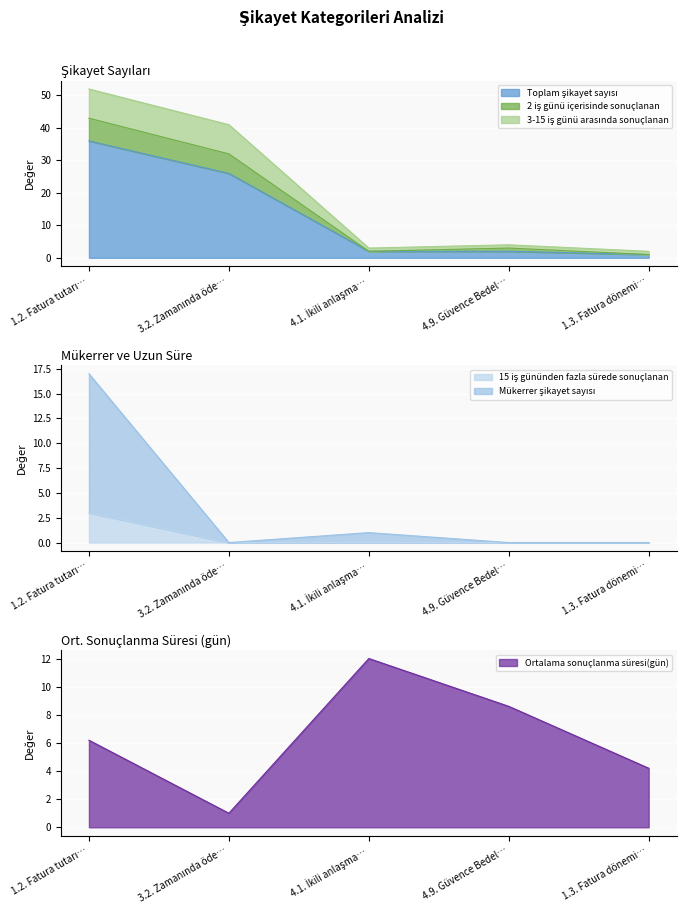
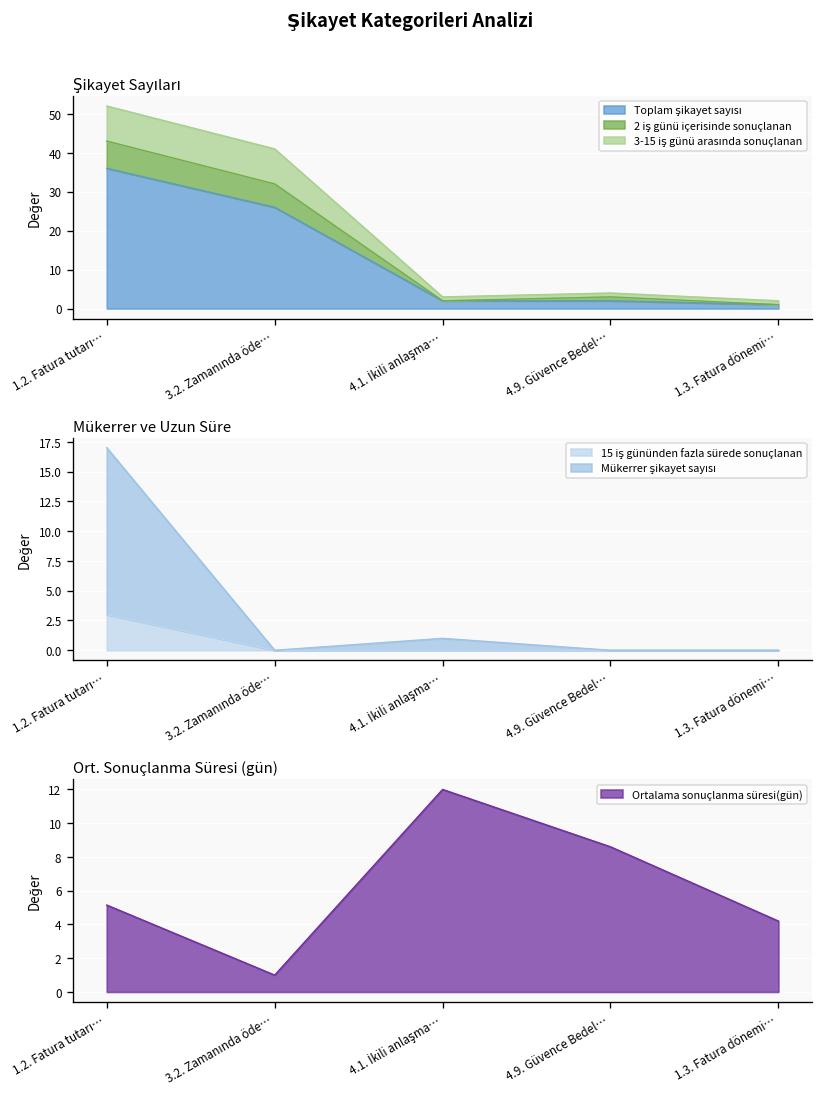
Ort. Sonuçlanma Süresi (gün), 1.2. Fatura tutarı…: 6.2 -> 5.2
